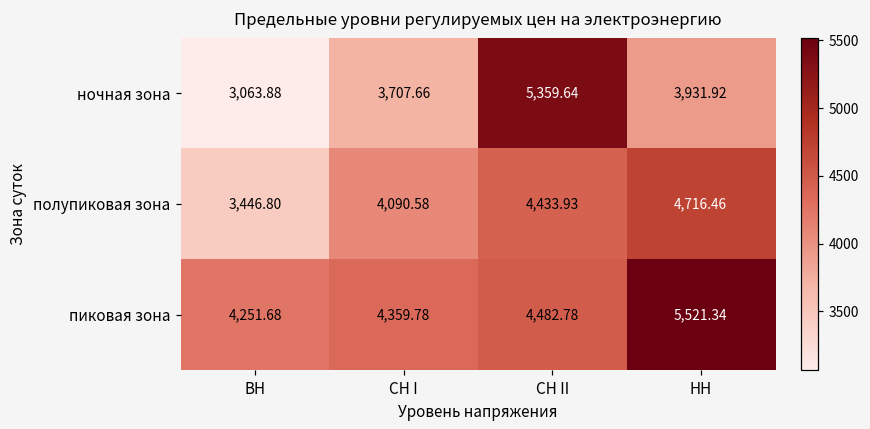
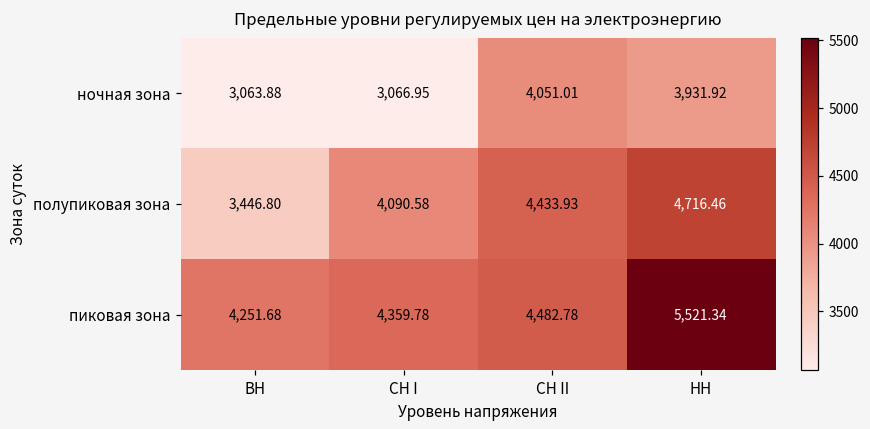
ночная зона, СН I: 3,707.66 -> 3,066.95
ночная зона, СН II: 5,359.64 -> 4,051.01
